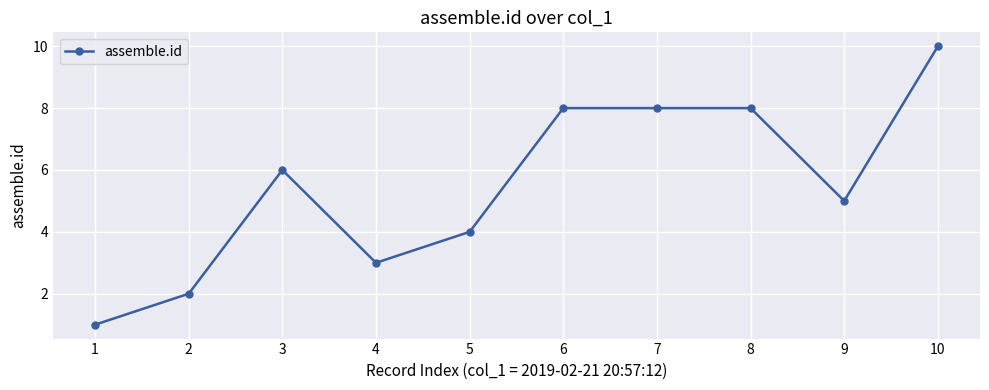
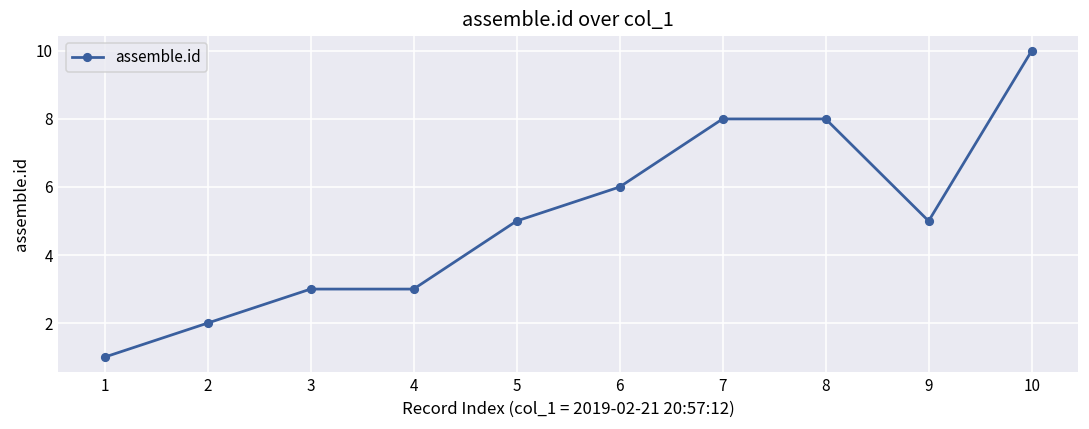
3: 6 -> 3
5: 4 -> 5
6: 8 -> 6
